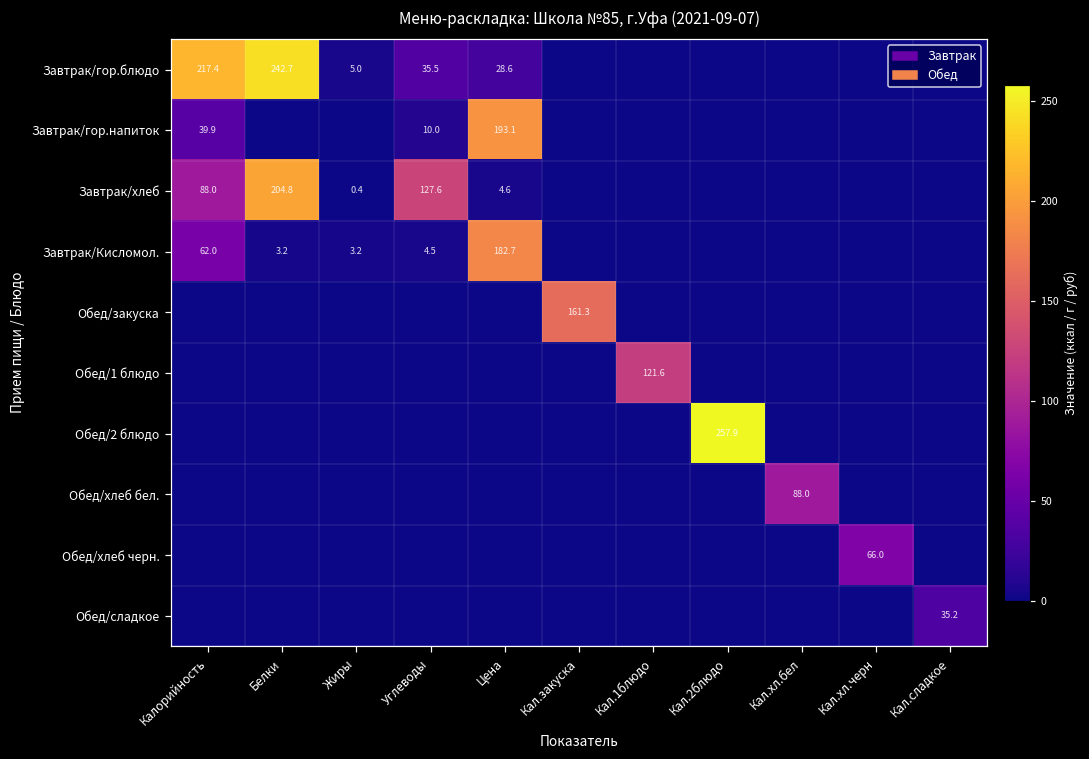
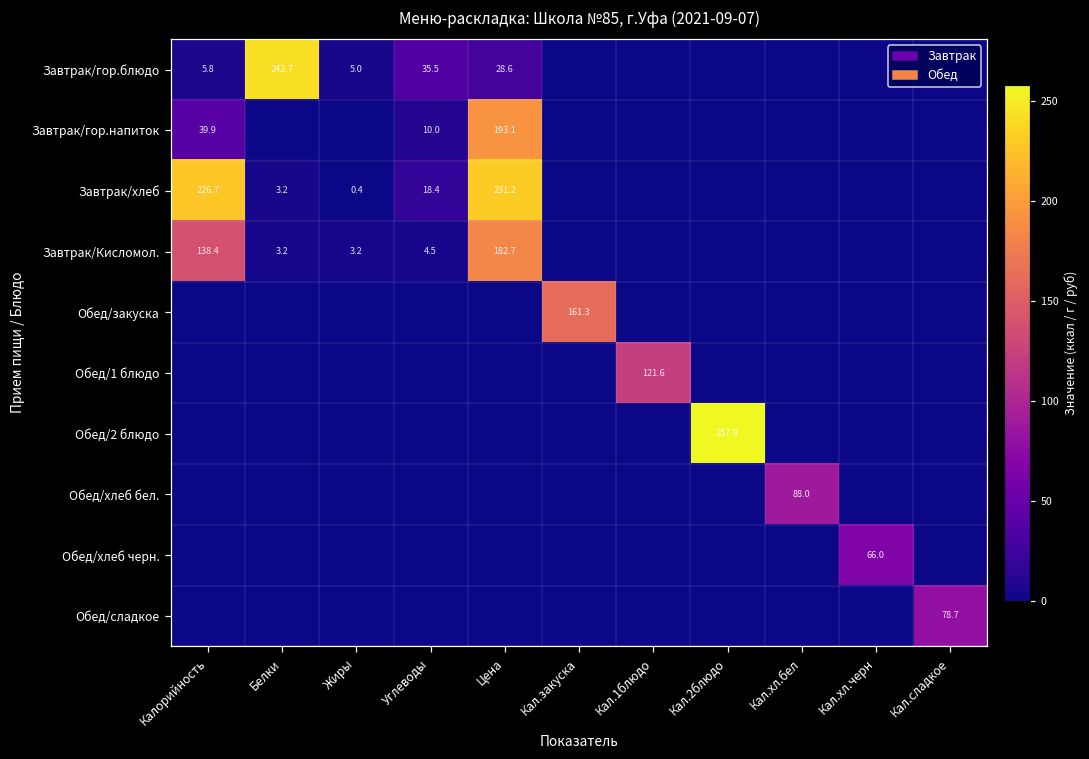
Завтрак/гор.блюдо, Калорийность: 217.4 -> 5.8
Завтрак/хлеб, Калорийность: 88.0 -> 226.7
Завтрак/хлеб, Белки: 204.8 -> 3.2
Завтрак/хлеб, Углеводы: 127.6 -> 18.4
Завтрак/хлеб, Цена: 4.6 -> 231.2
Завтрак/Кисломол., Калорийность: 62.0 -> 138.4
Обед/сладкое, Кал.сладкое: 35.2 -> 78.7
